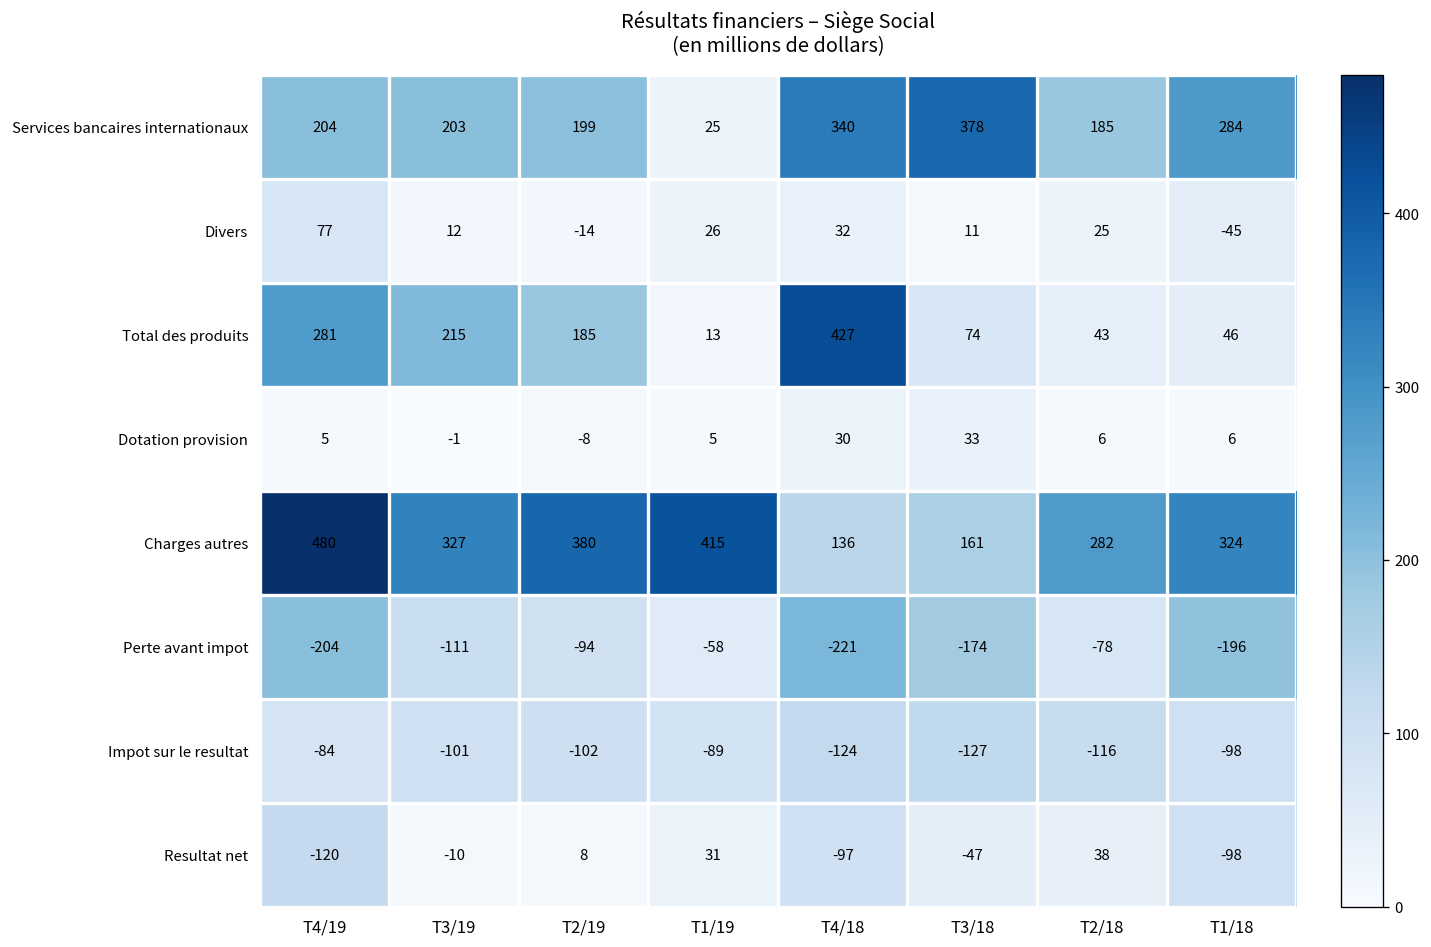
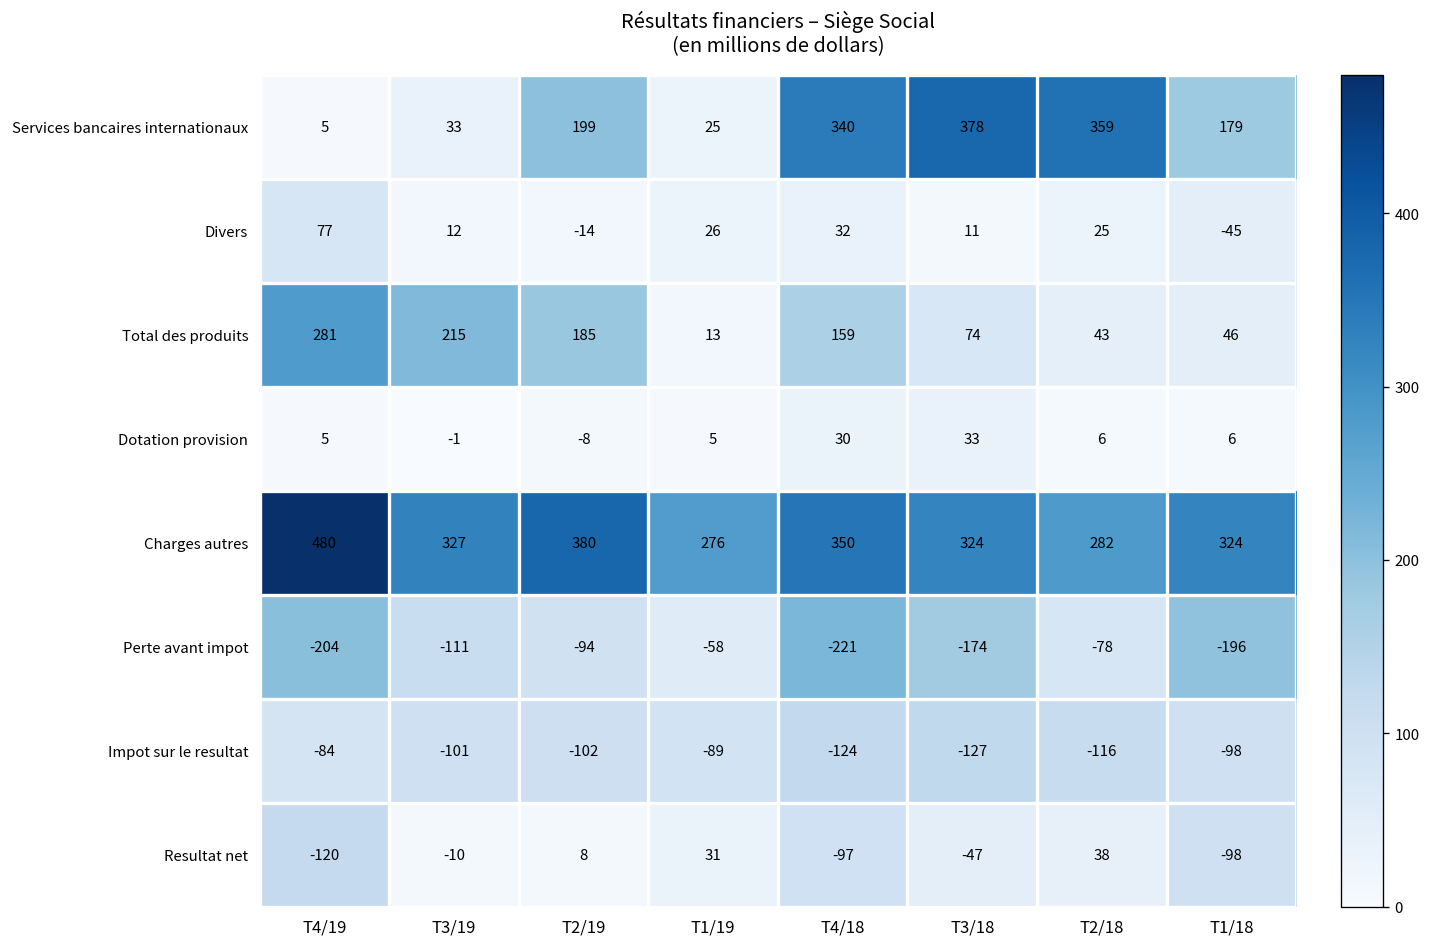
Services bancaires internationaux, T4/19: 204 -> 5
Services bancaires internationaux, T3/19: 203 -> 33
Services bancaires internationaux, T2/18: 185 -> 359
Services bancaires internationaux, T1/18: 284 -> 179
Total des produits, T4/18: 427 -> 159
Charges autres, T1/19: 415 -> 276
Charges autres, T4/18: 136 -> 350
Charges autres, T3/18: 161 -> 324
